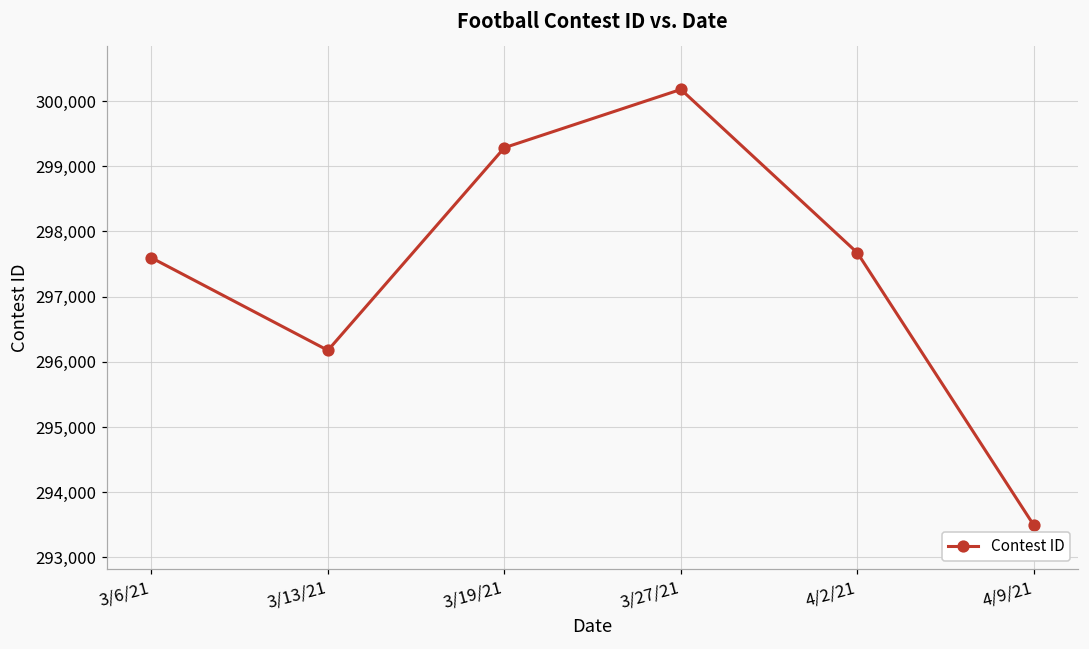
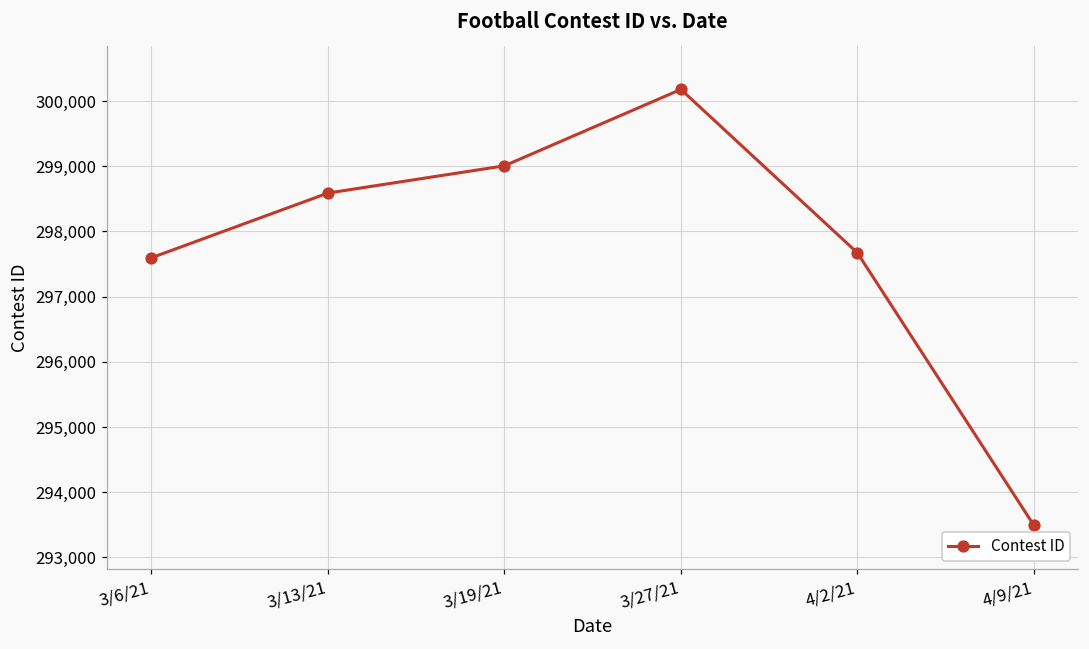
3/13/21: 296,200 -> 298,600
3/19/21: 299,300 -> 299,000
